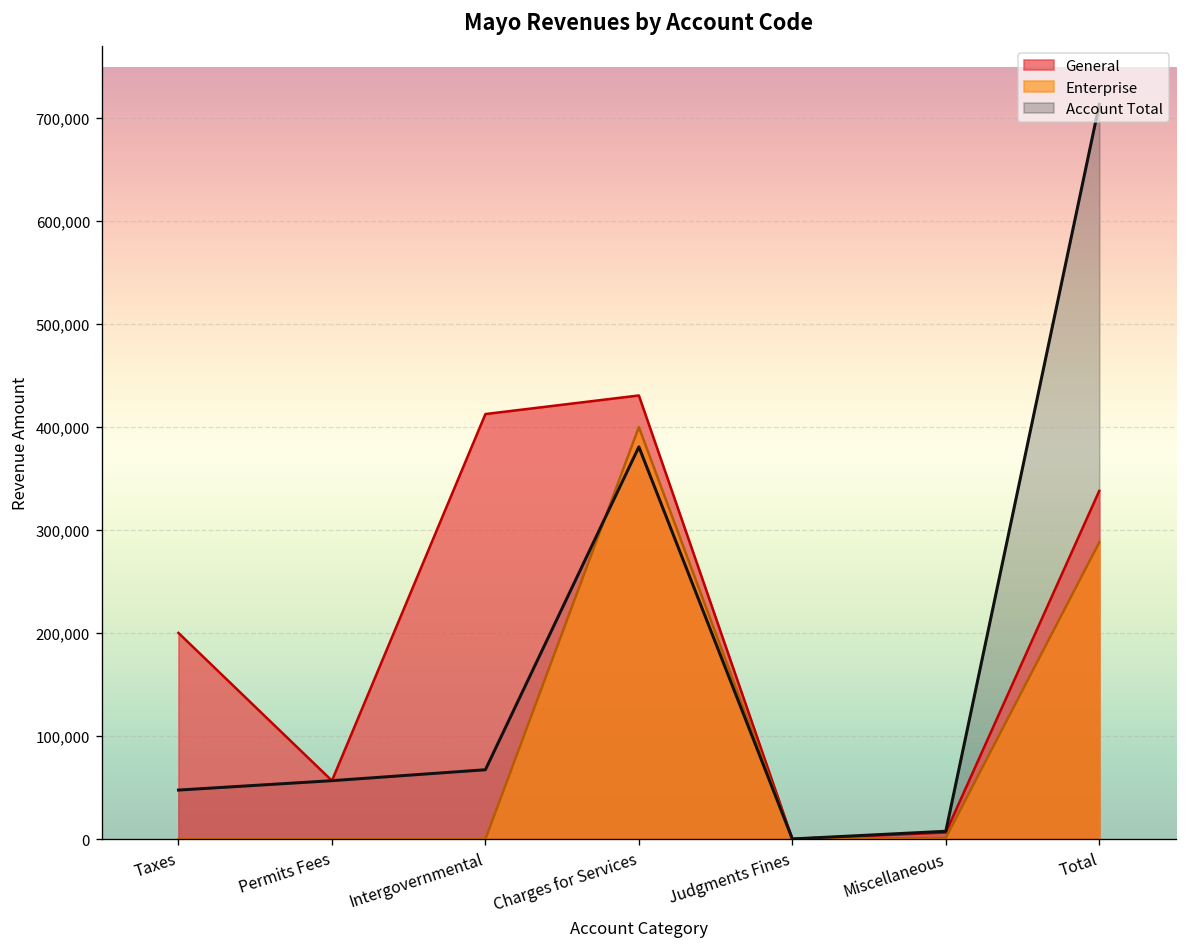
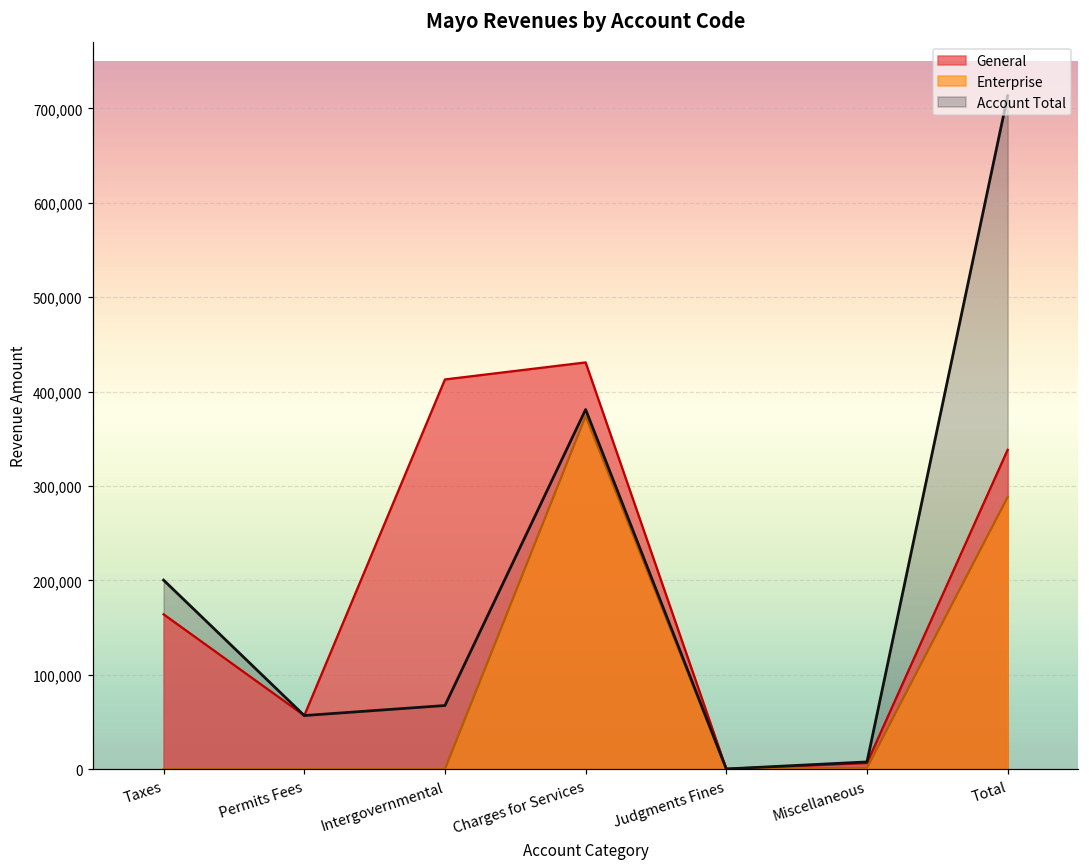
General, Taxes: 200,000 -> 160,000
Account Total, Taxes: 50,000 -> 200,000
Enterprise, Charges for Services: 400,000 -> 370,000
